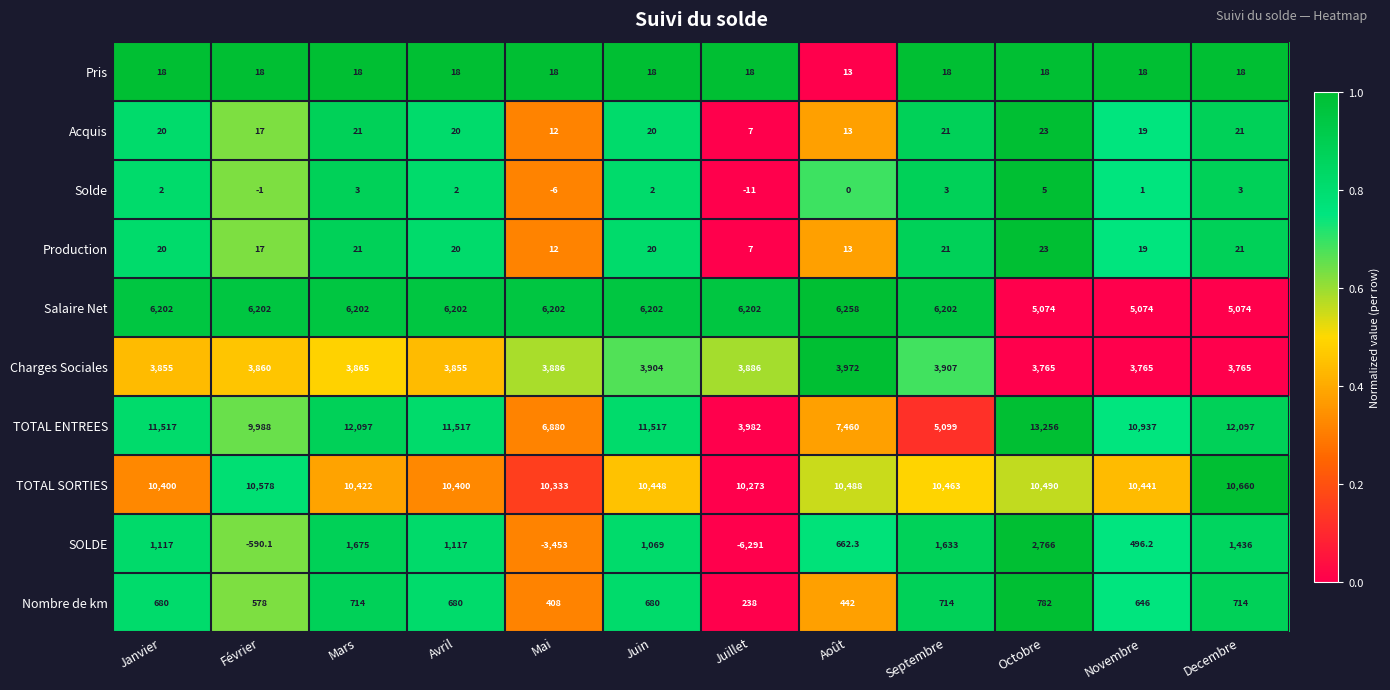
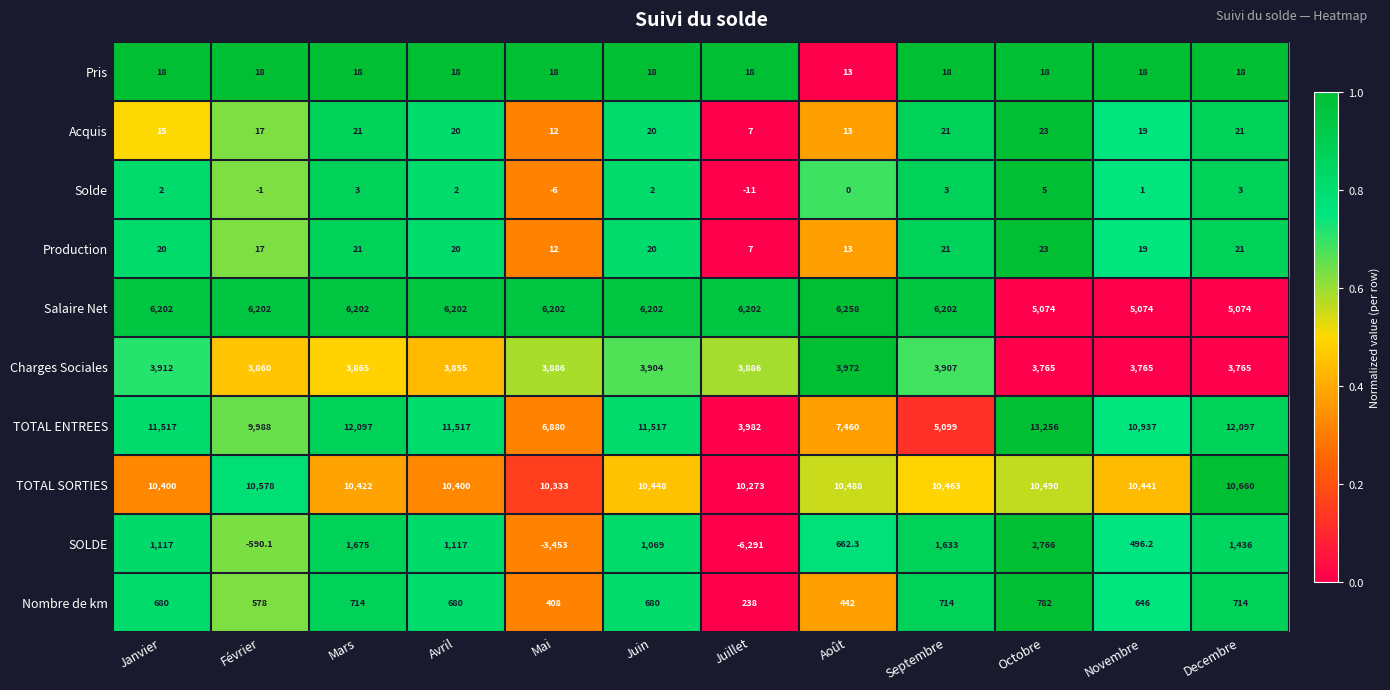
Acquis, Janvier: 20 -> 15
Charges Sociales, Janvier: 3,855 -> 3,912
